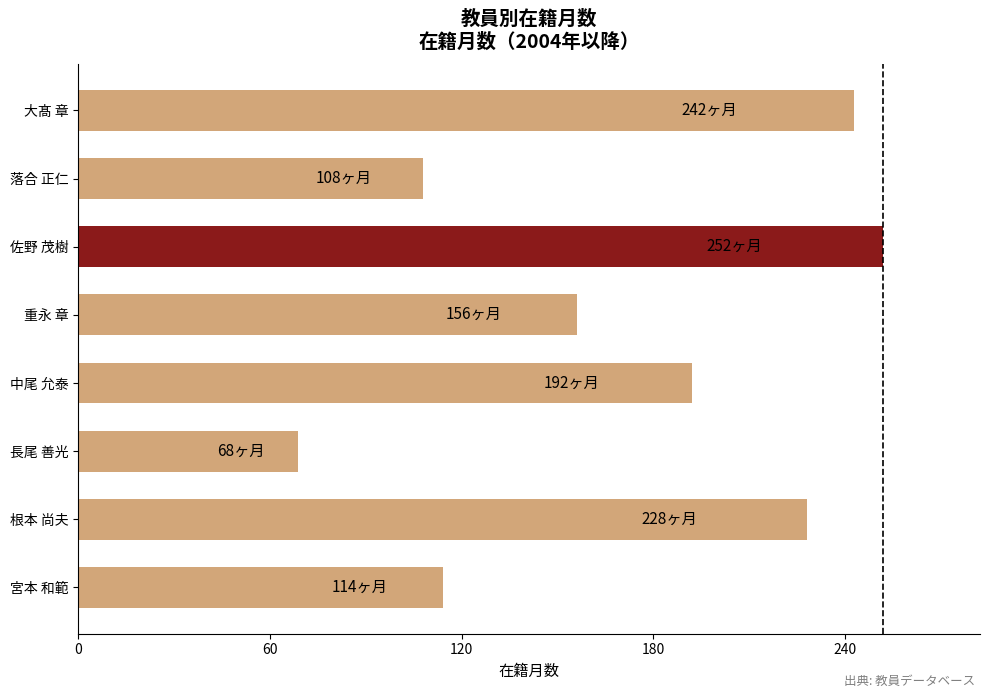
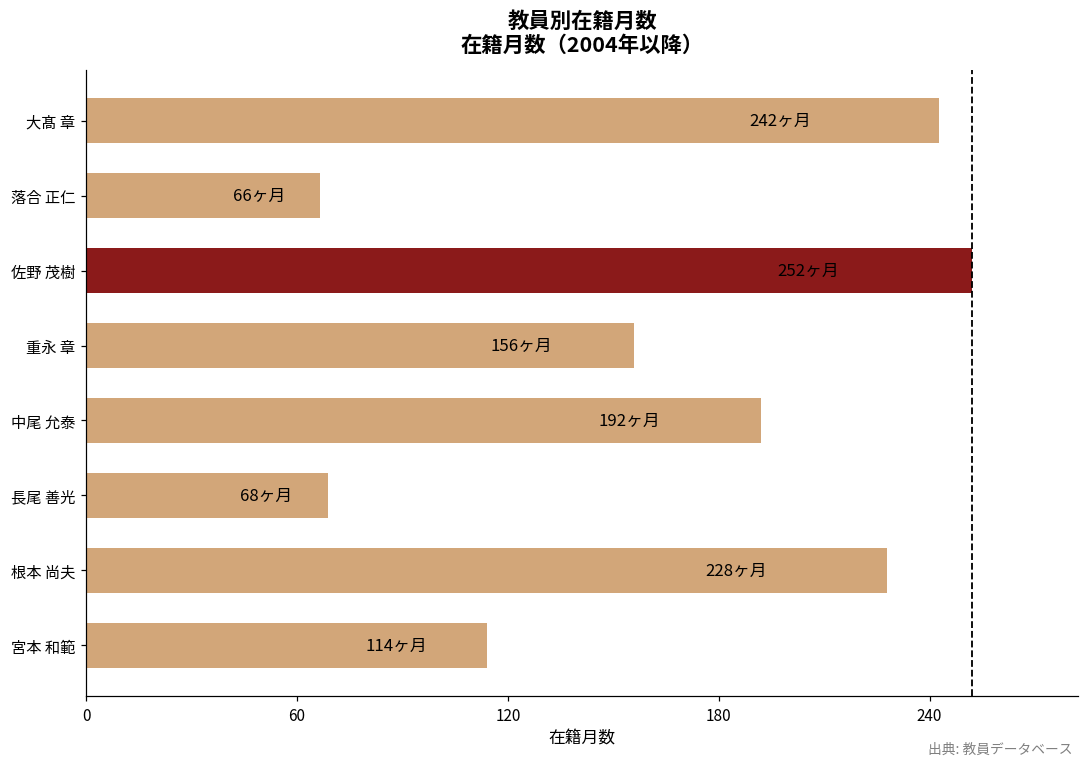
落合 正仁: 108 -> 66
